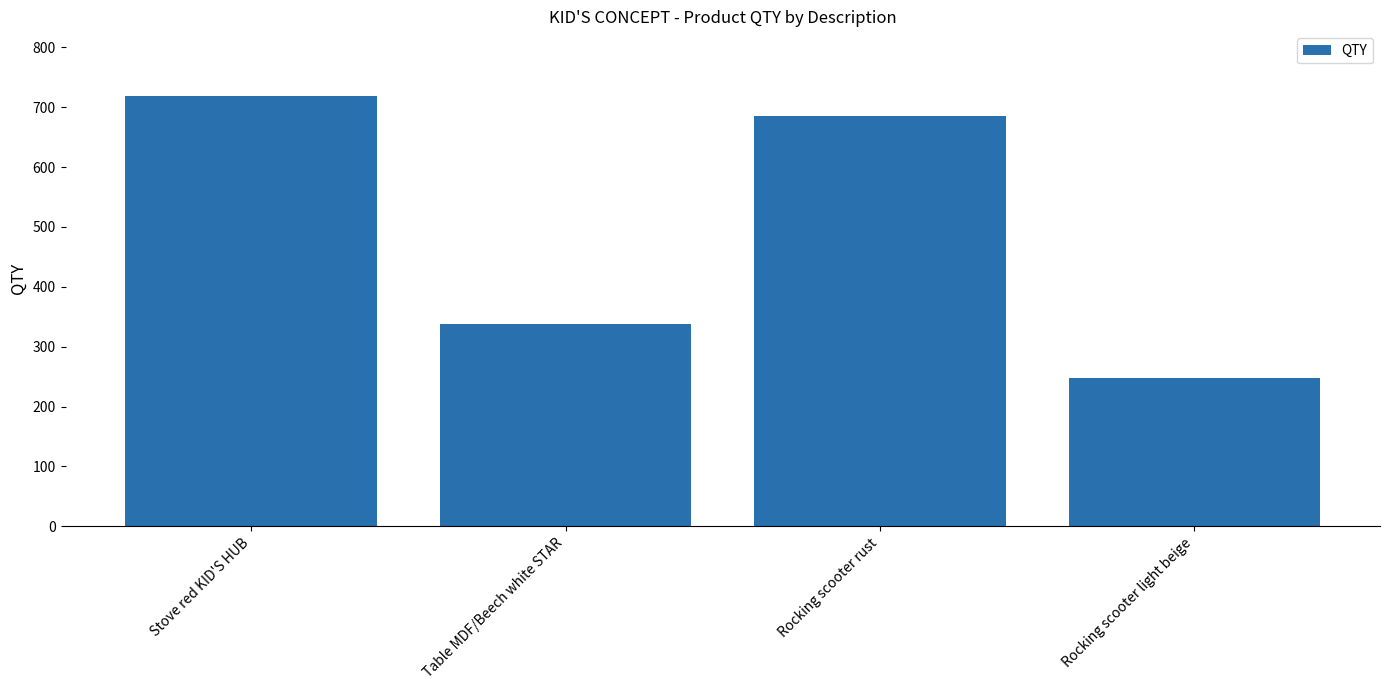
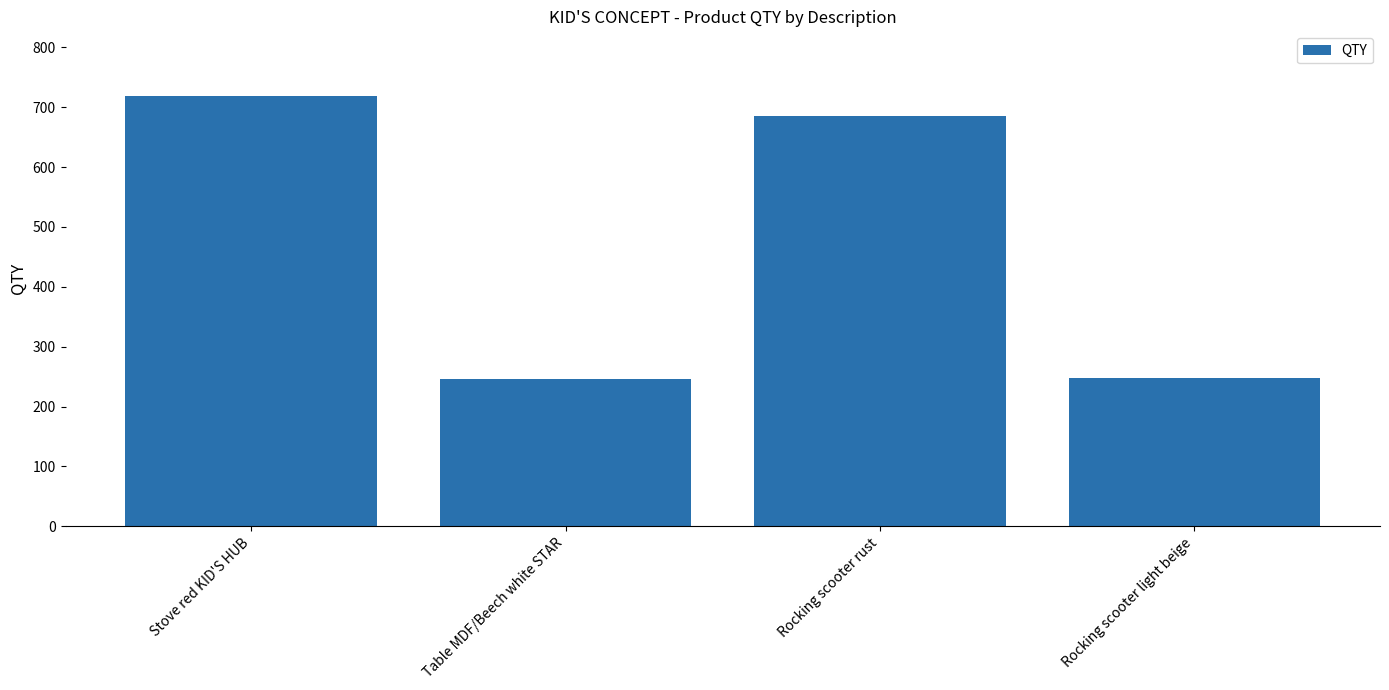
Table MDF/Beech white STAR: 340 -> 250
